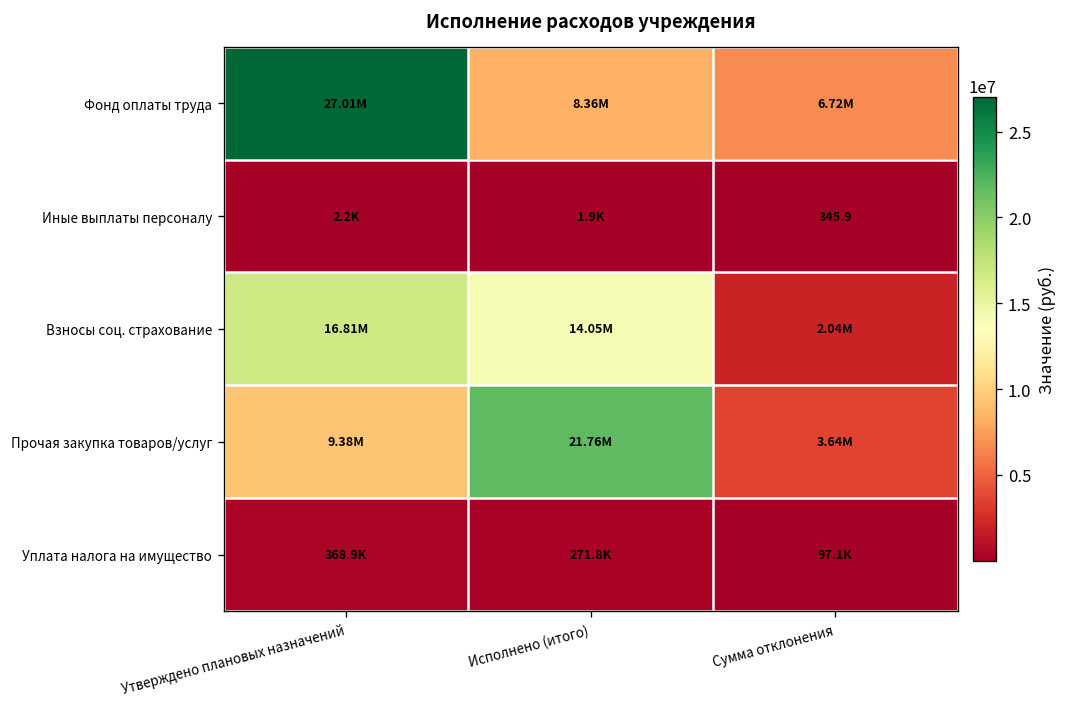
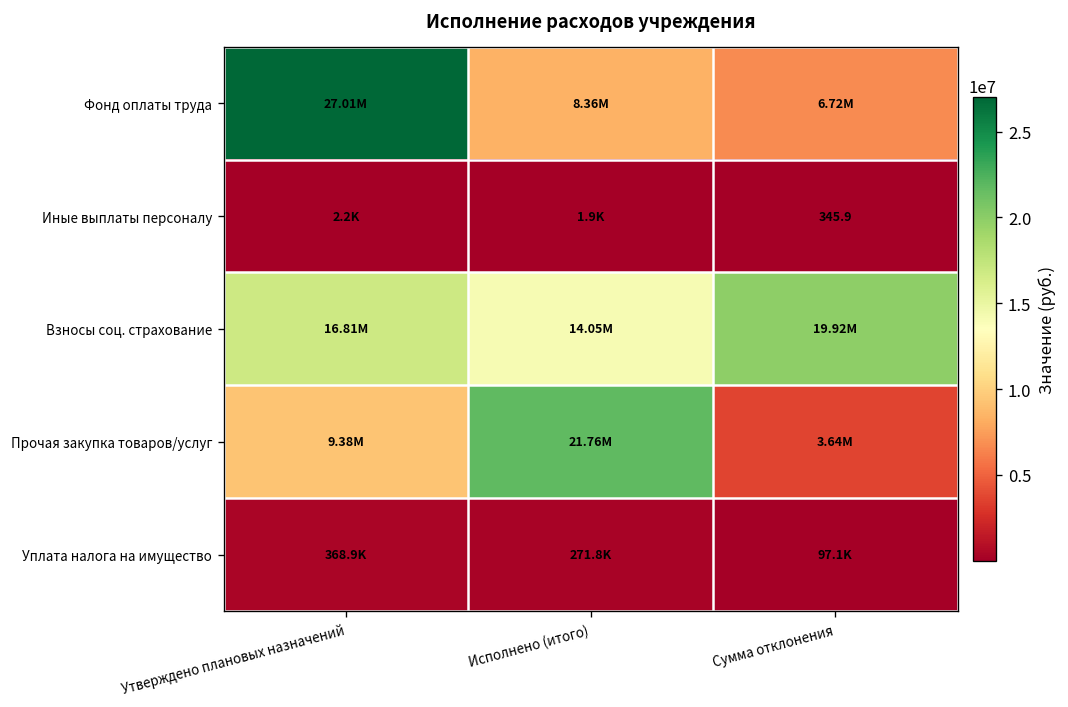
Взносы соц. страхование, Сумма отклонения: 2.04M -> 19.92M
